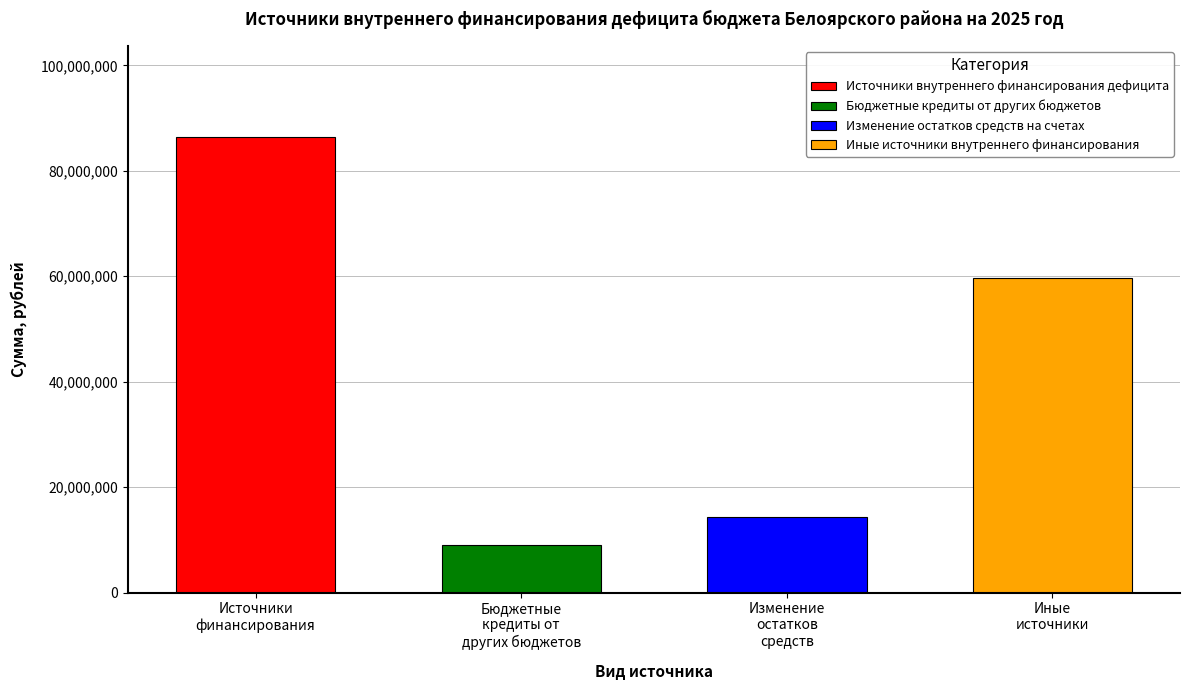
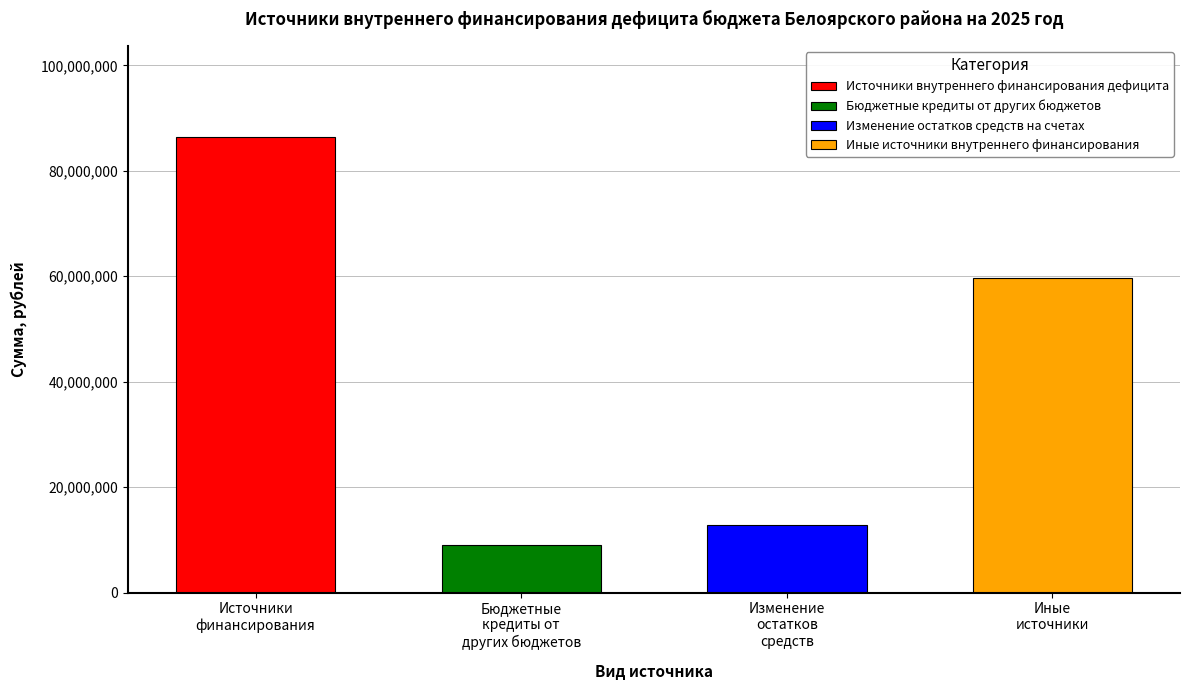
Изменение остатков средств: 14,000,000 -> 13,000,000
